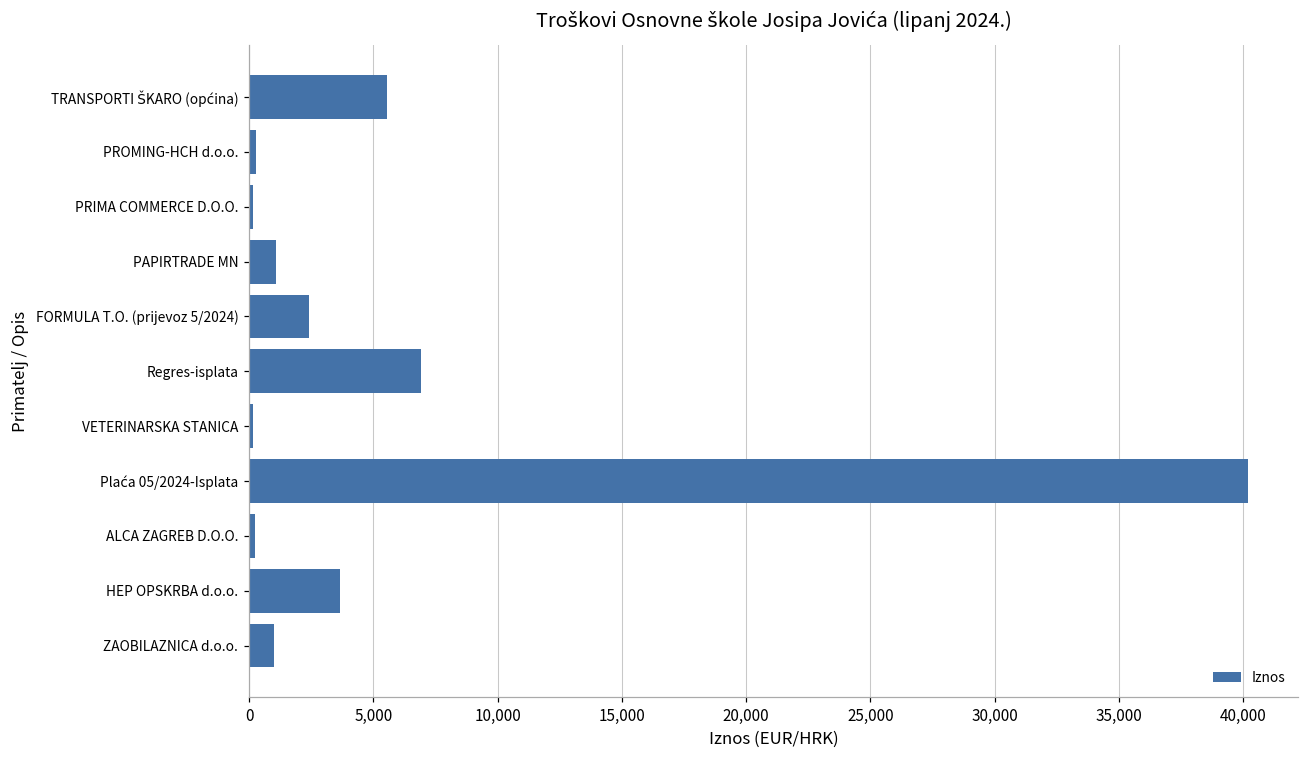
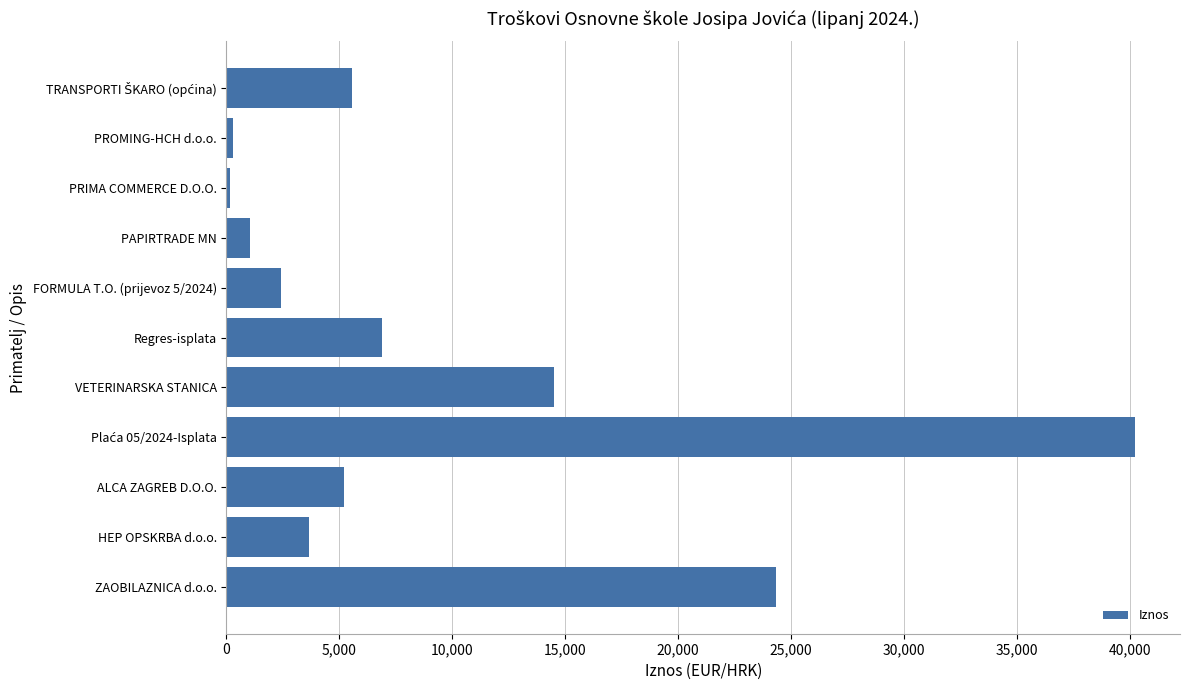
VETERINARSKA STANICA: 200 -> 14,500
ALCA ZAGREB D.O.O.: 300 -> 5,200
ZAOBILAZNICA d.o.o.: 1,000 -> 24,300
